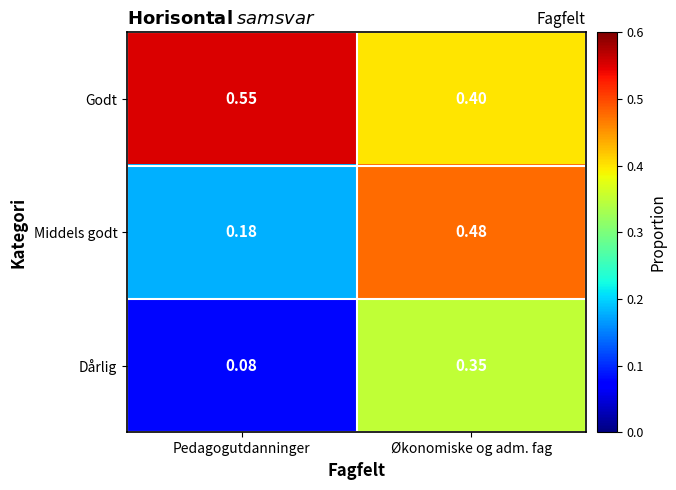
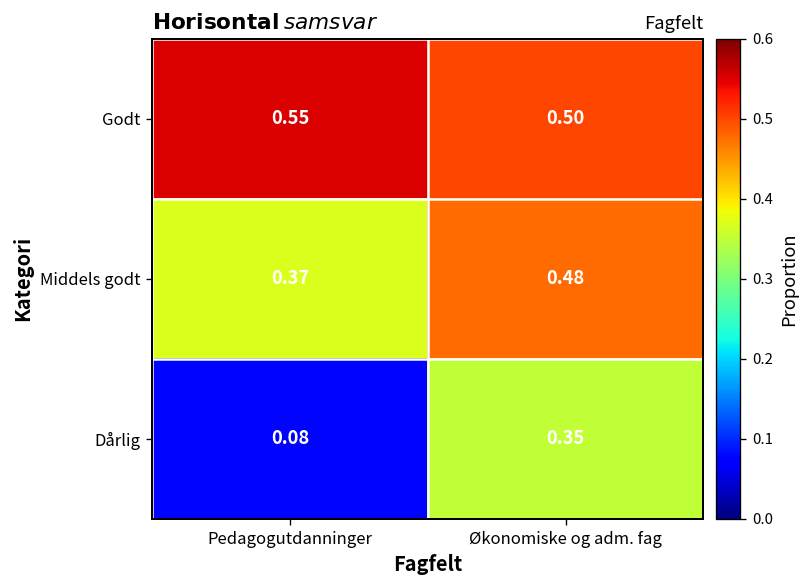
Godt, Økonomiske og adm. fag: 0.40 -> 0.50
Middels godt, Pedagogutdanninger: 0.18 -> 0.37
